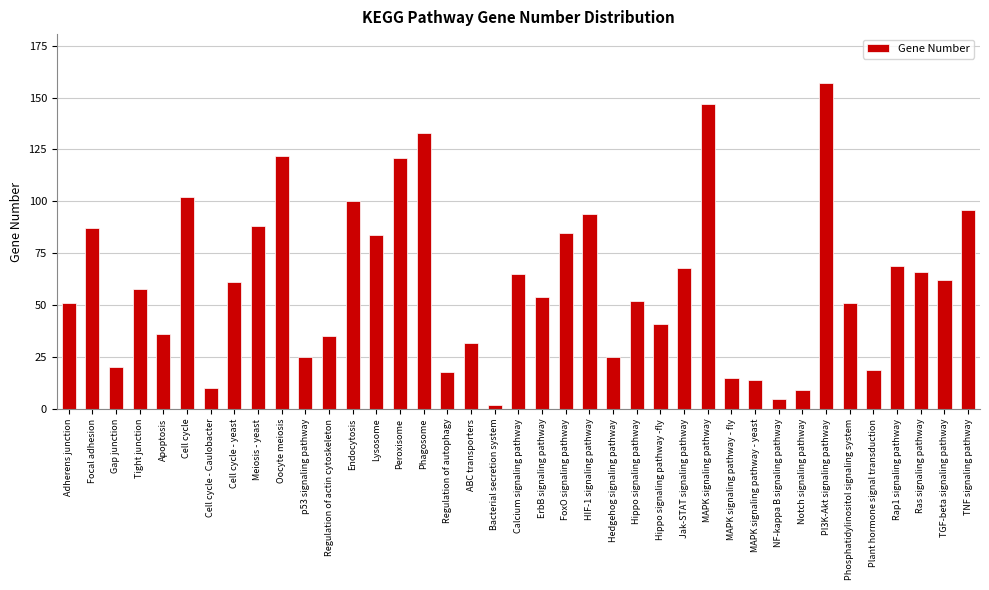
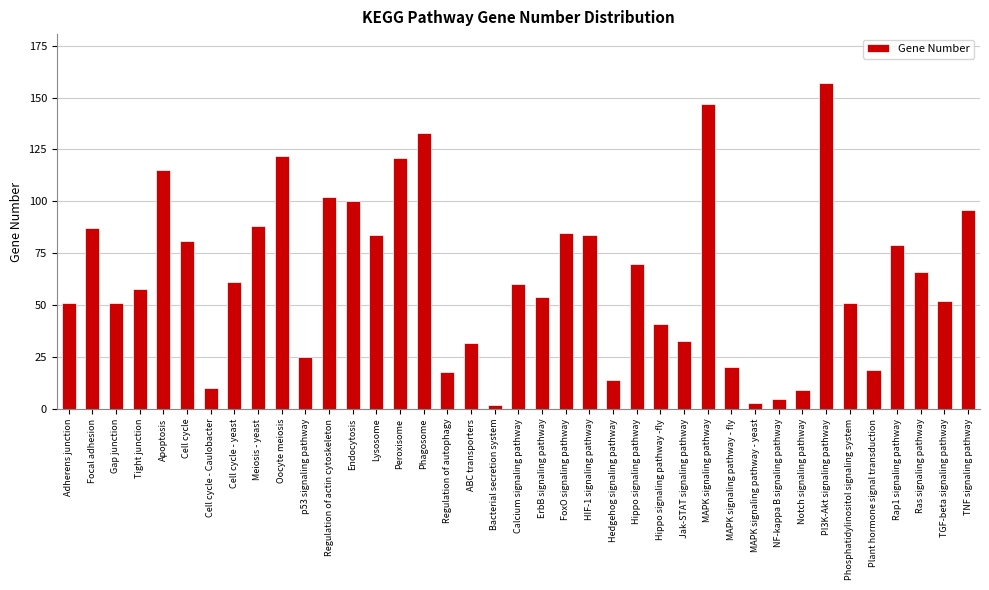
Gap junction: 20 -> 51
Apoptosis: 36 -> 115
Cell cycle: 102 -> 81
Regulation of actin cytoskeleton: 35 -> 102
Calcium signaling pathway: 65 -> 60
HIF-1 signaling pathway: 94 -> 84
Hedgehog signaling pathway: 25 -> 14
Hippo signaling pathway: 52 -> 70
Jak-STAT signaling pathway: 68 -> 33
MAPK signaling pathway - fly: 15 -> 20
MAPK signaling pathway - yeast: 14 -> 3
Rap1 signaling pathway: 69 -> 79
TGF-beta signaling pathway: 62 -> 52
